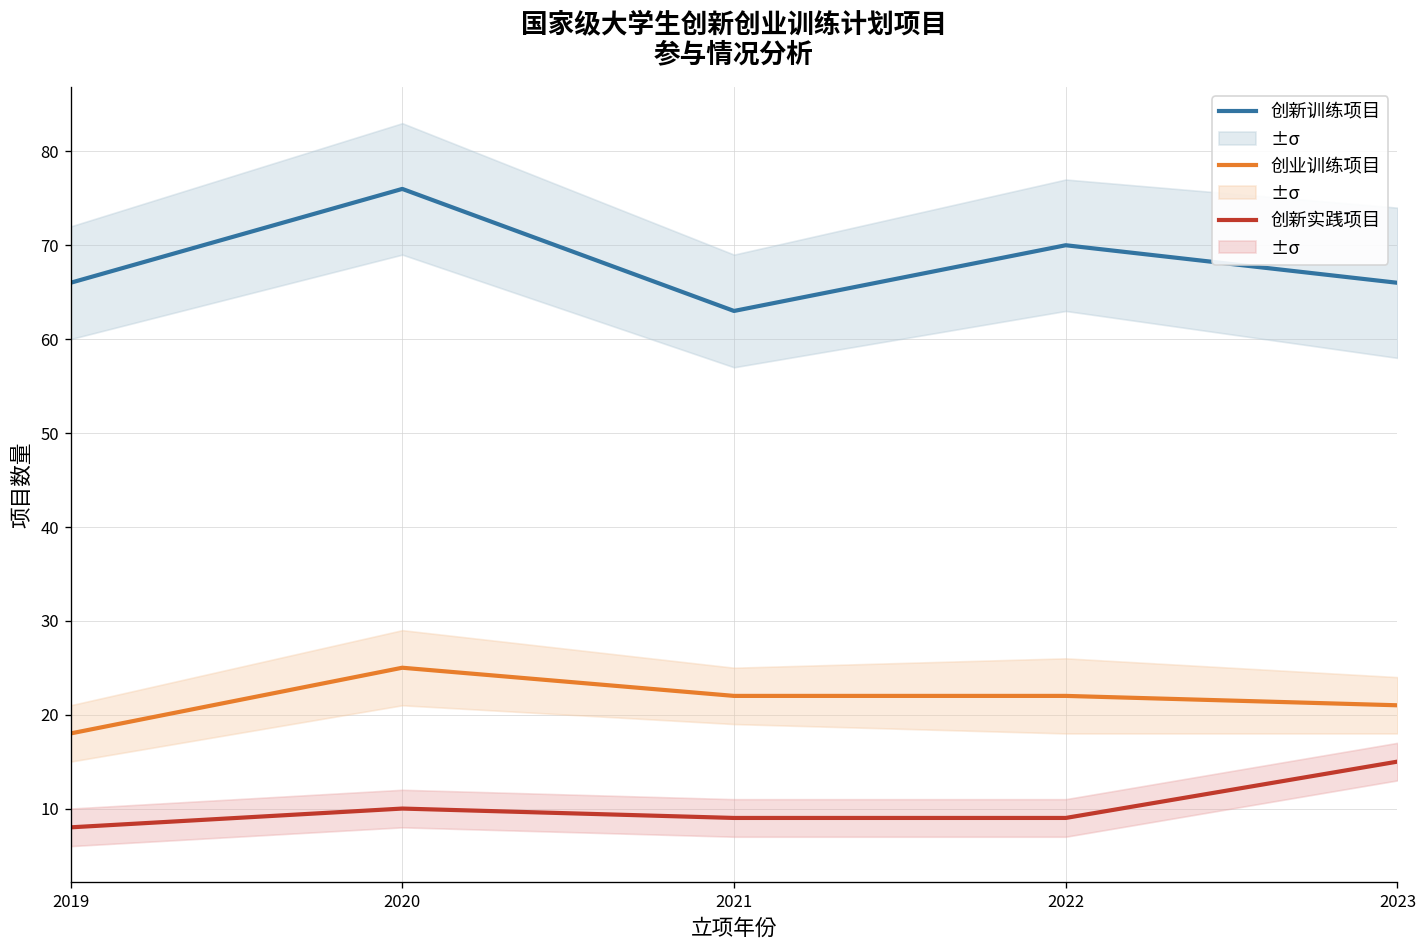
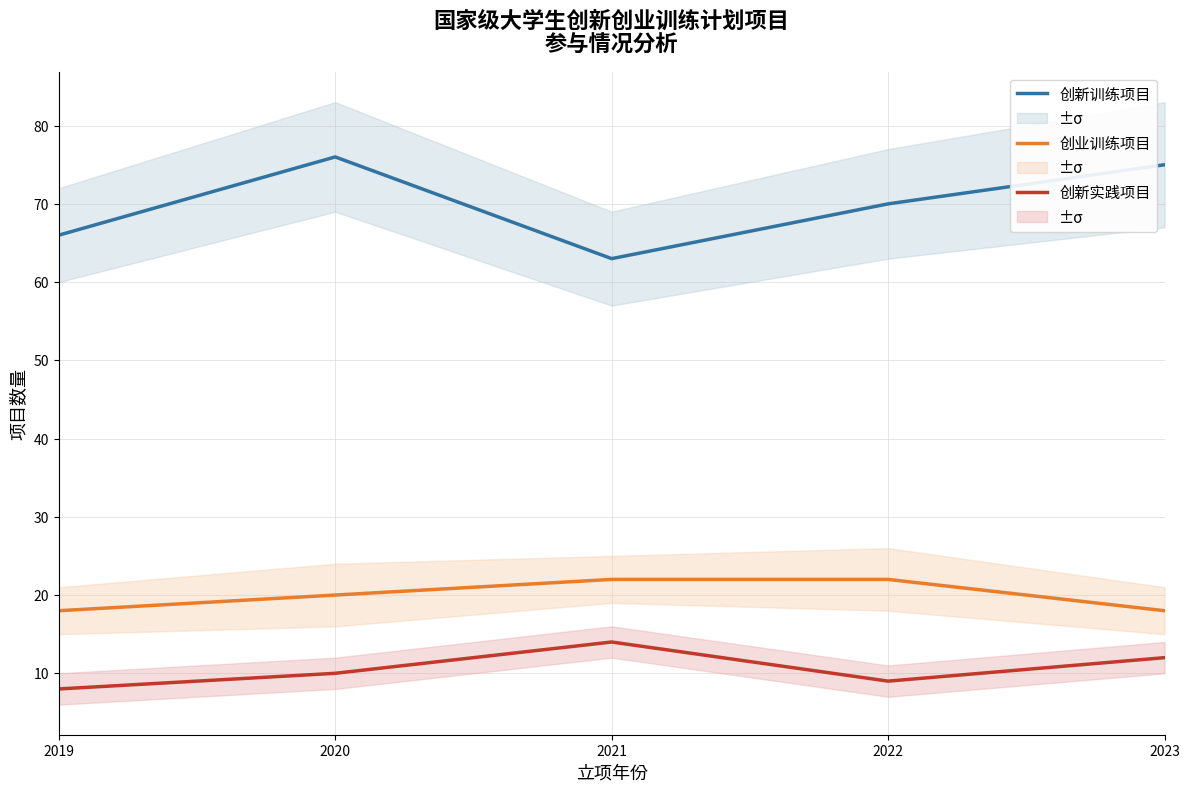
创业训练项目, 2020: 25 -> 20
创新实践项目, 2021: 9 -> 14
创新训练项目, 2023: 66 -> 75
创业训练项目, 2023: 21 -> 18
创新实践项目, 2023: 15 -> 12
